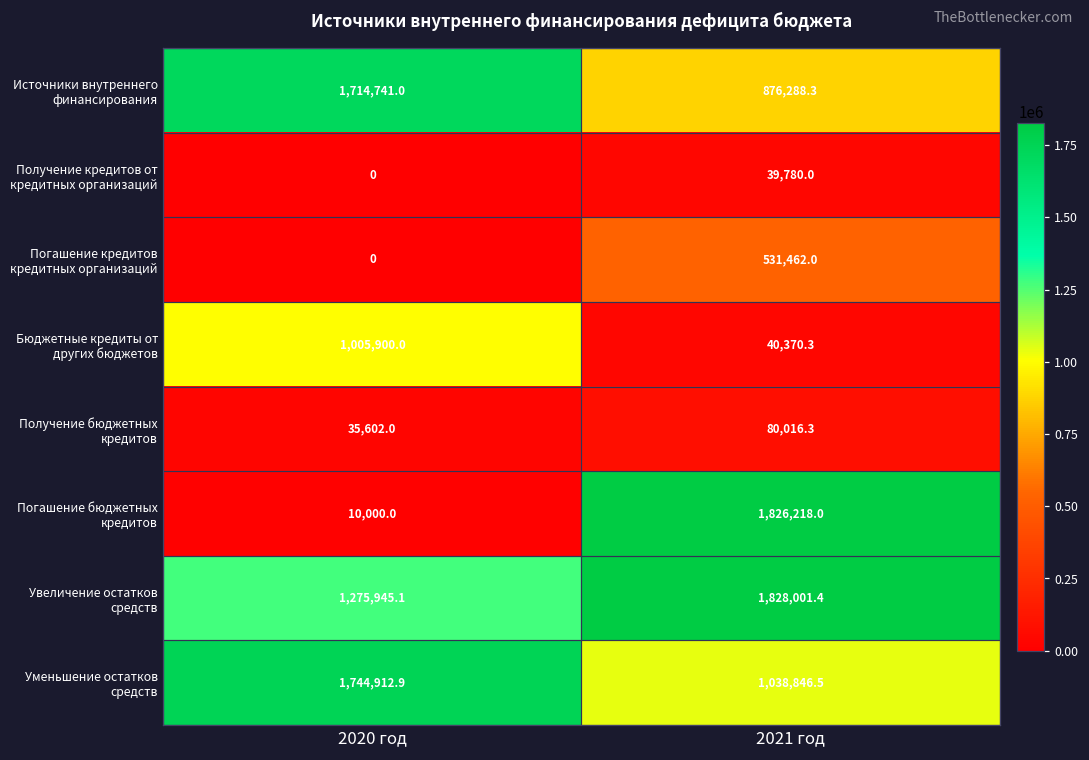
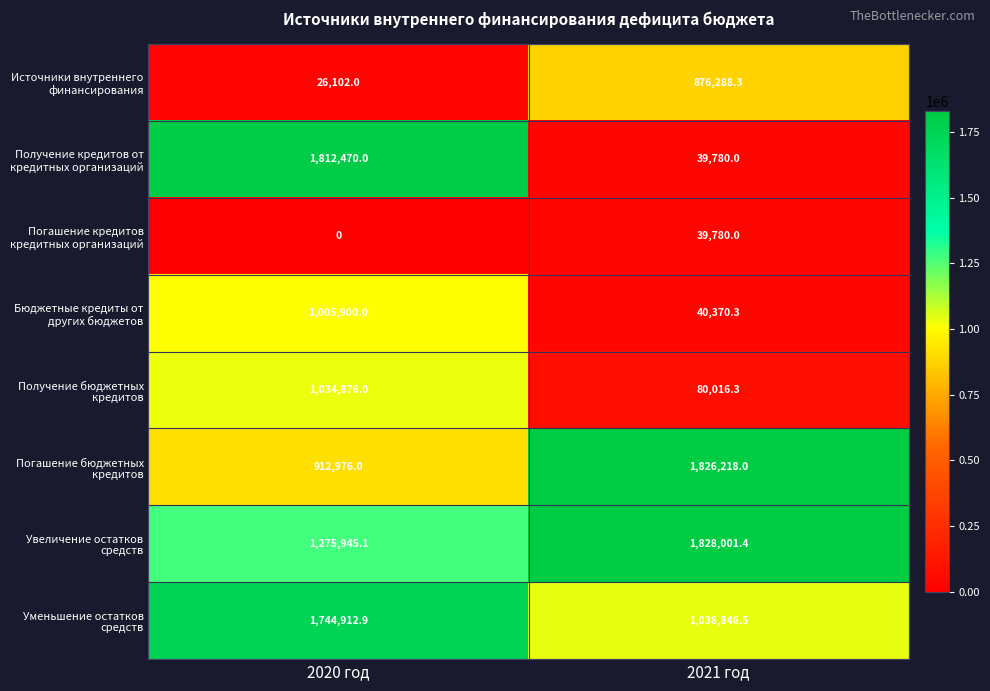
Источники внутреннего финансирования, 2020 год: 1,714,741.0 -> 26,102.0
Получение кредитов от кредитных организаций, 2020 год: 0 -> 1,812,470.0
Погашение кредитов кредитных организаций, 2021 год: 531,462.0 -> 39,780.0
Получение бюджетных кредитов, 2020 год: 35,602.0 -> 1,034,876.0
Погашение бюджетных кредитов, 2020 год: 10,000.0 -> 912,976.0
